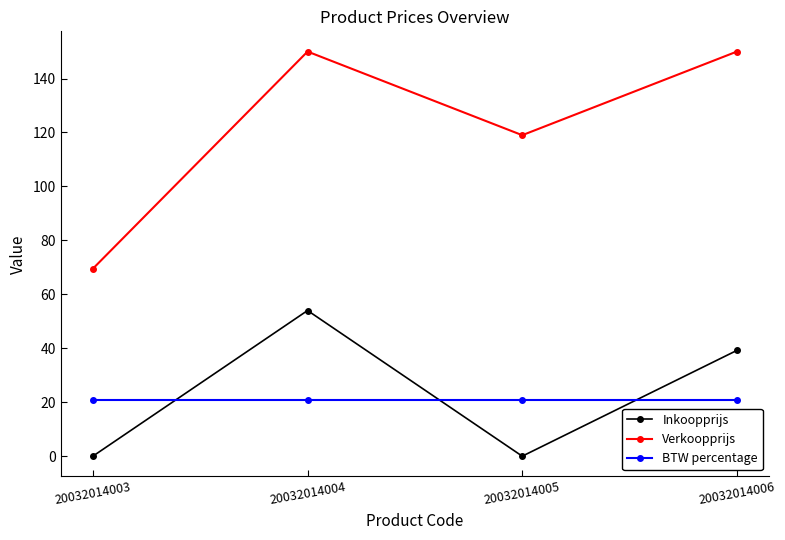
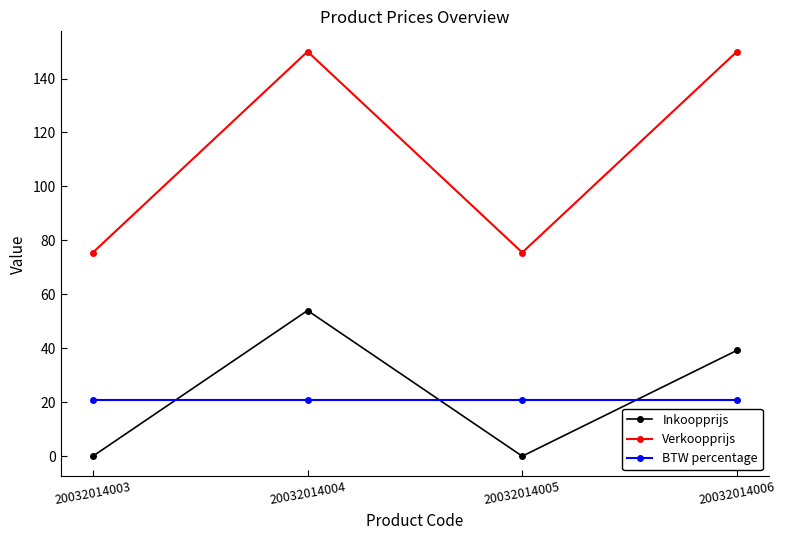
Verkoopprijs, 20032014003: 70 -> 76
Verkoopprijs, 20032014005: 119 -> 76
